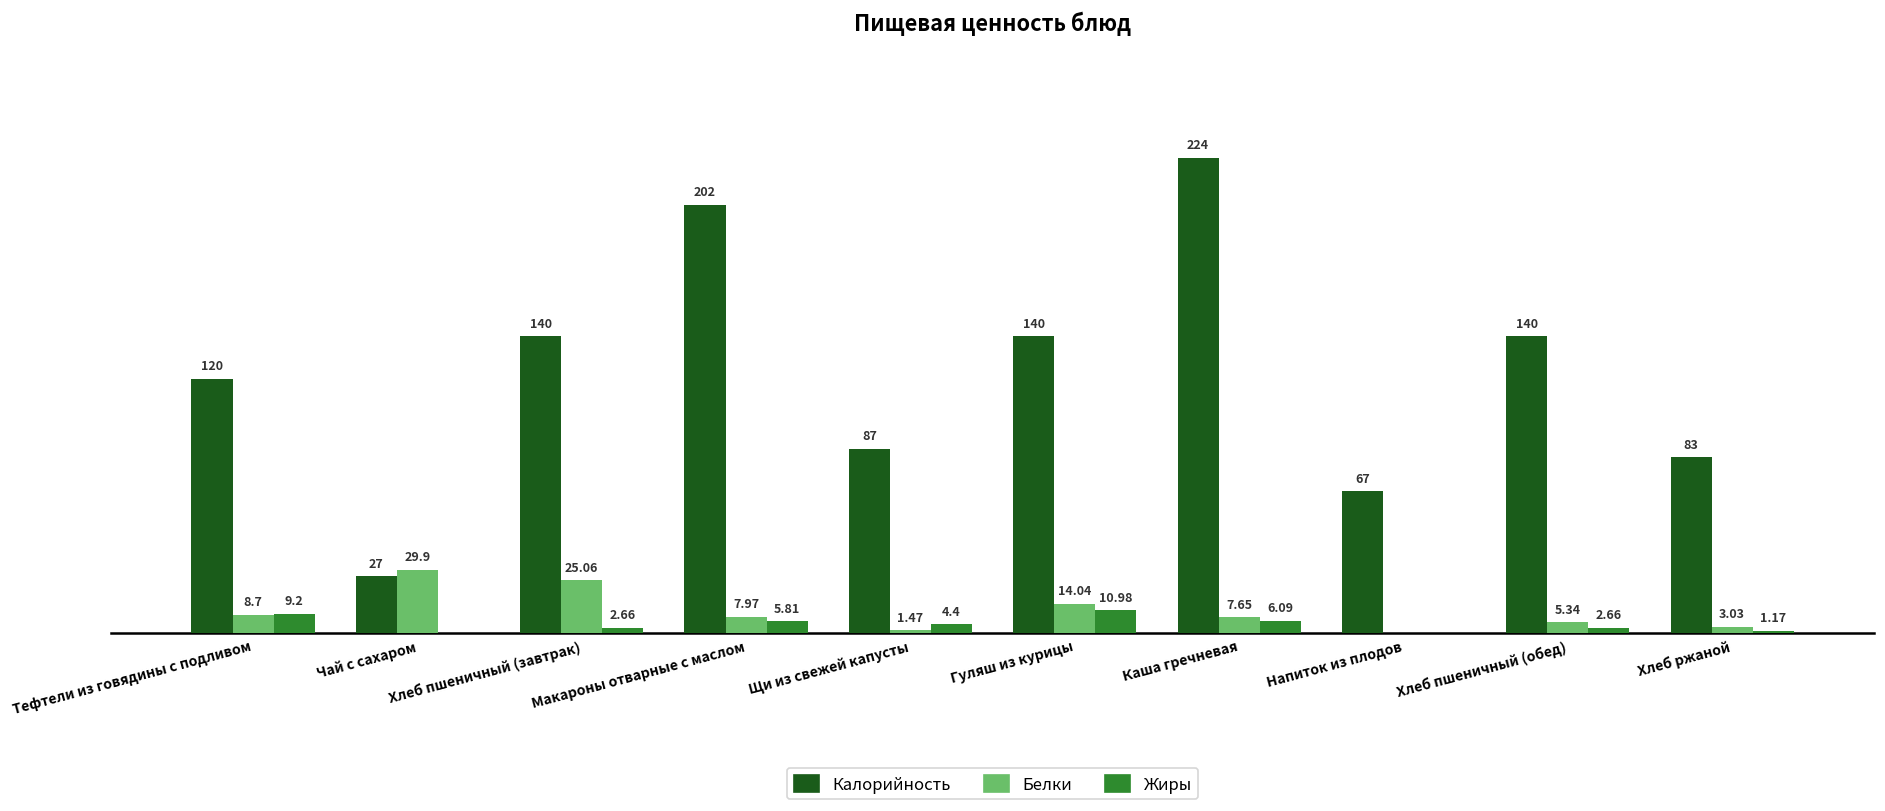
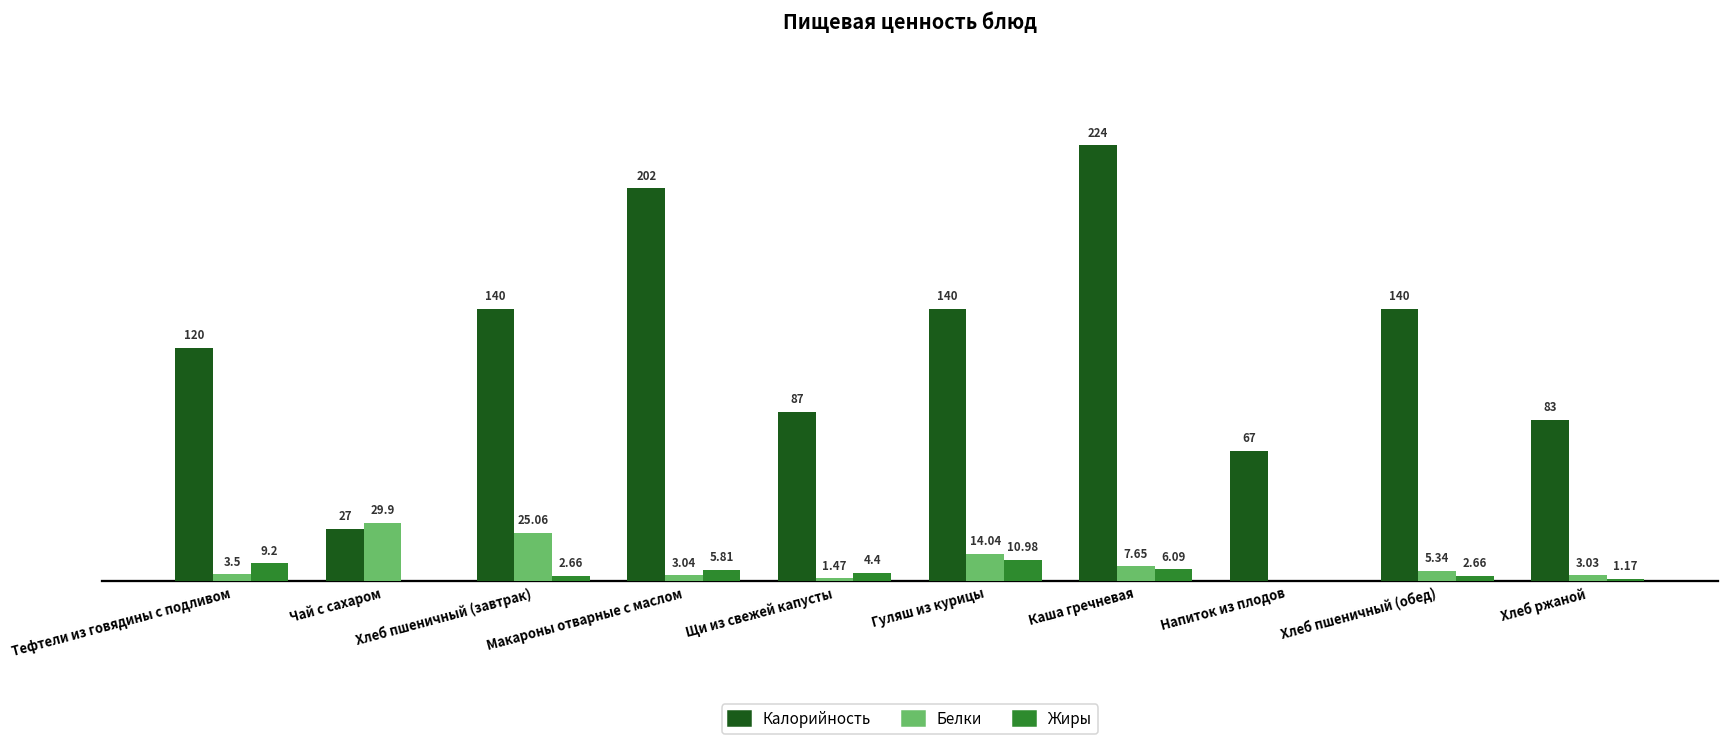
Белки, Тефтели из говядины с подливом: 8.7 -> 3.5
Белки, Макароны отварные с маслом: 7.97 -> 3.04
